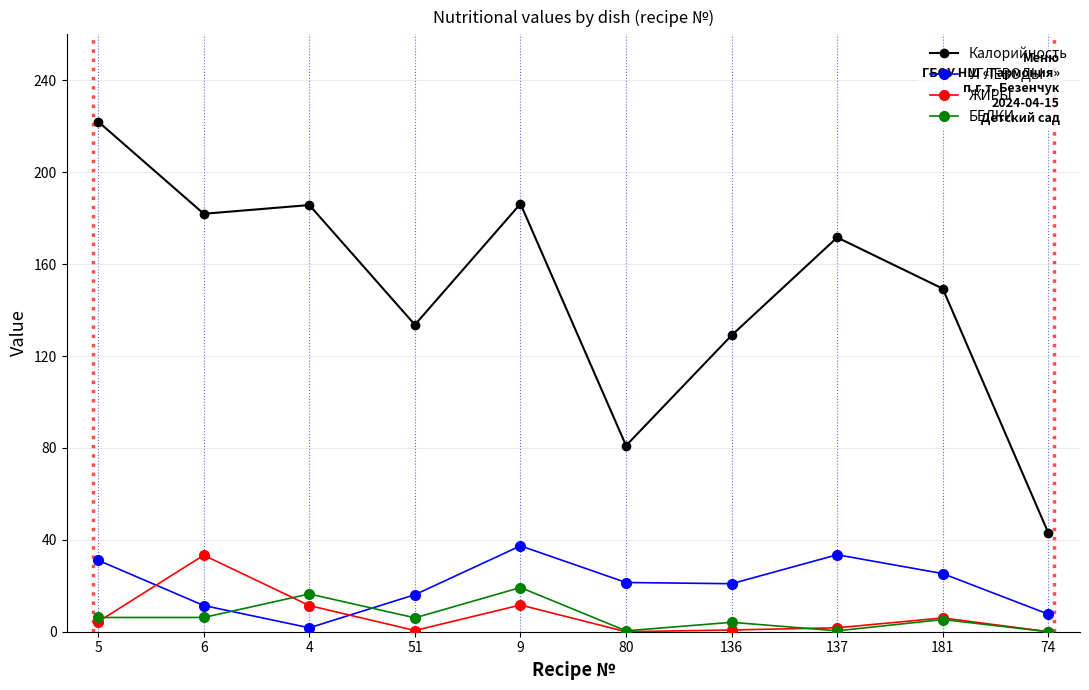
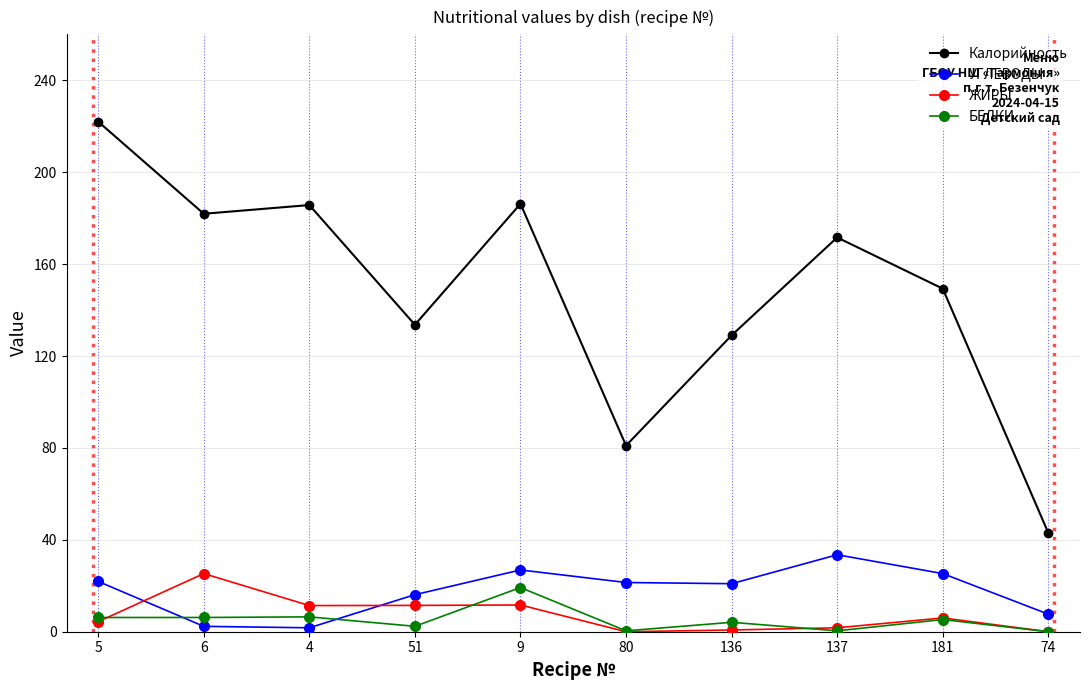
УГЛЕВОДЫ, 5: 31 -> 22
УГЛЕВОДЫ, 6: 11 -> 2
ЖИРЫ, 6: 33 -> 25
БЕЛКИ, 4: 16 -> 6
ЖИРЫ, 51: 1 -> 11
БЕЛКИ, 51: 6 -> 2
УГЛЕВОДЫ, 9: 37 -> 27
